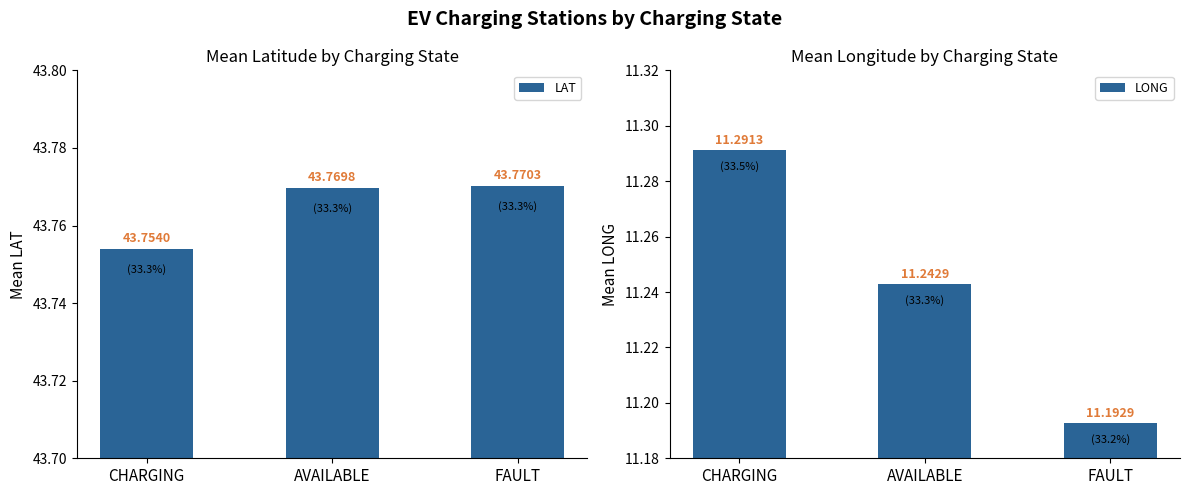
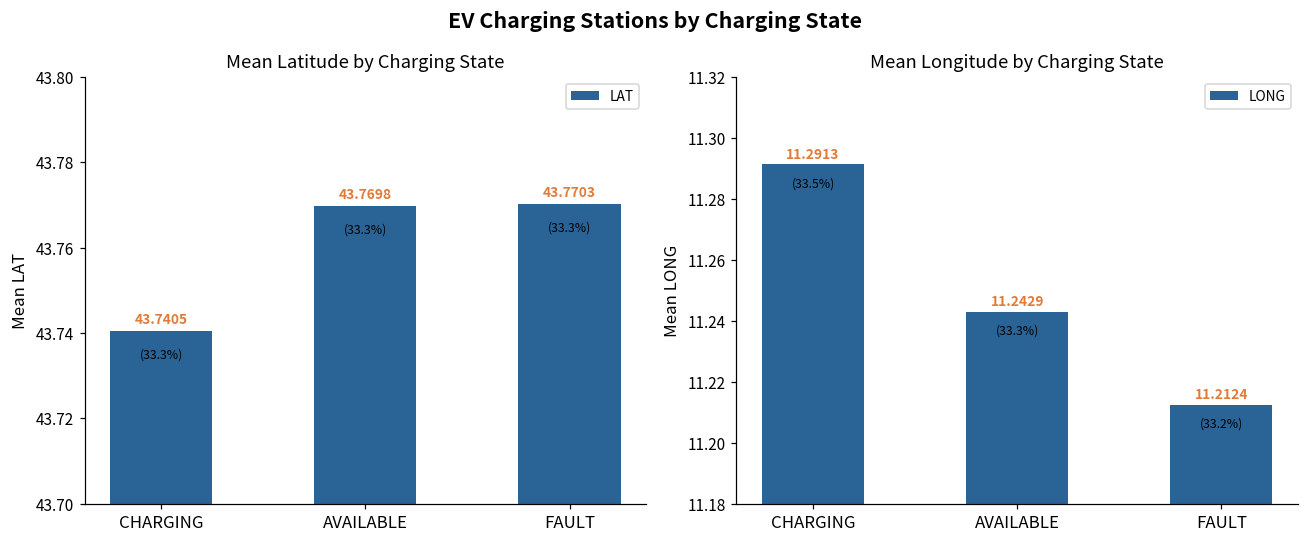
Mean Latitude by Charging State, CHARGING: 43.7540 -> 43.7405
Mean Longitude by Charging State, FAULT: 11.1929 -> 11.2124
